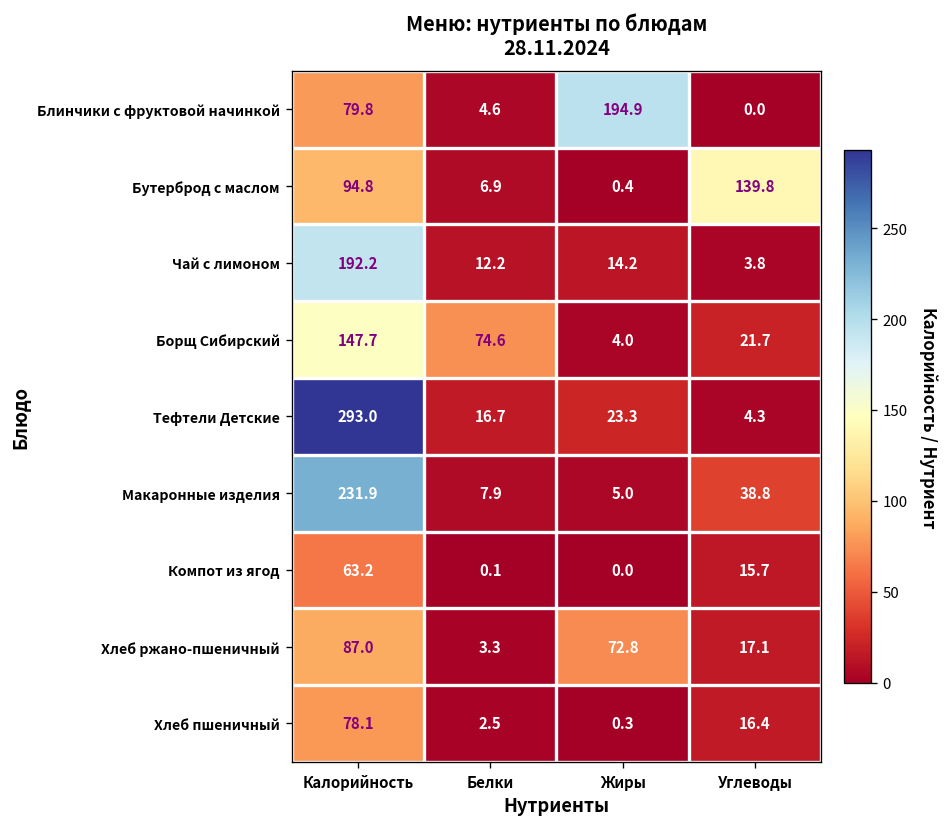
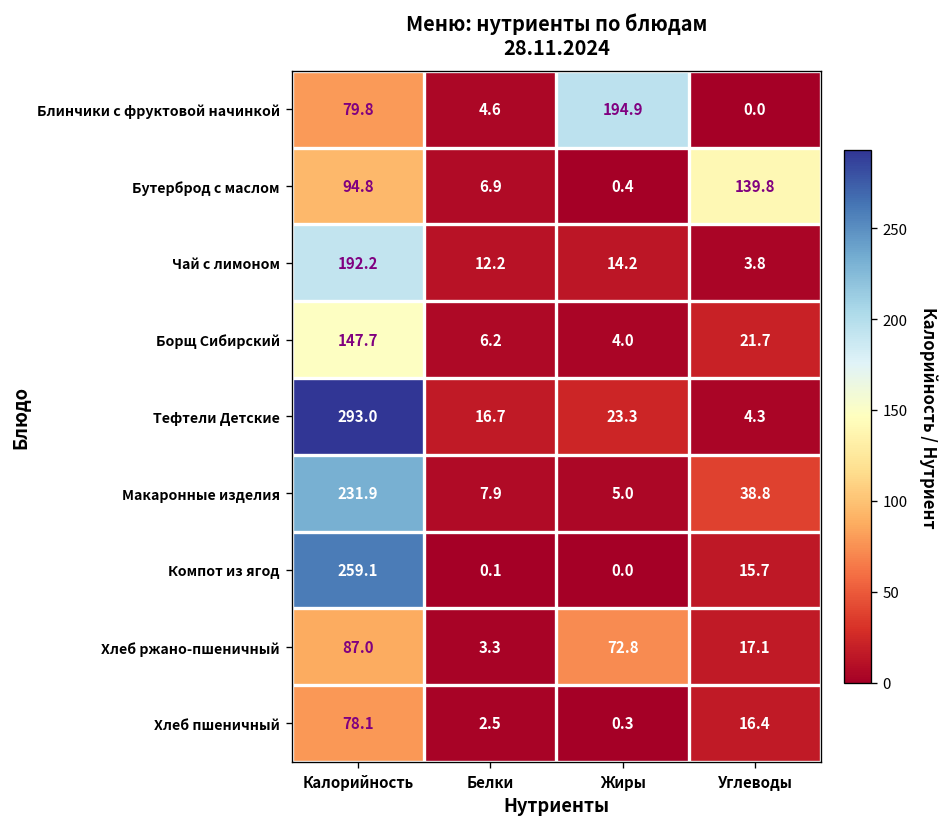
Борщ Сибирский, Белки: 74.6 -> 6.2
Компот из ягод, Калорийность: 63.2 -> 259.1
